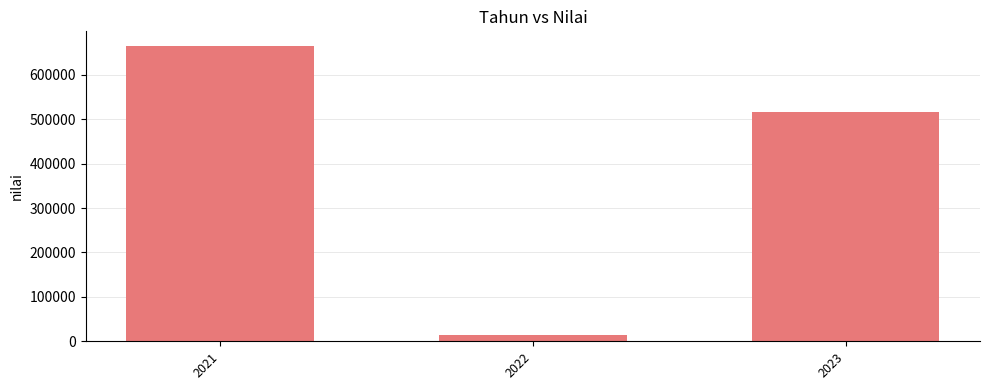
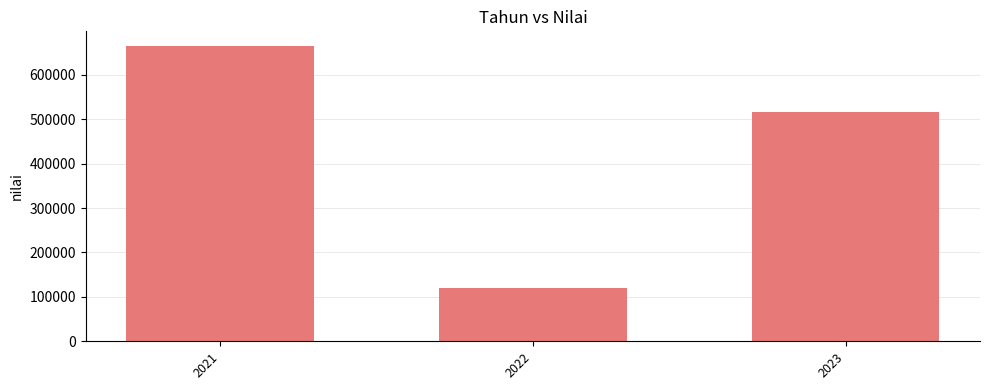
2022: 10000 -> 120000
